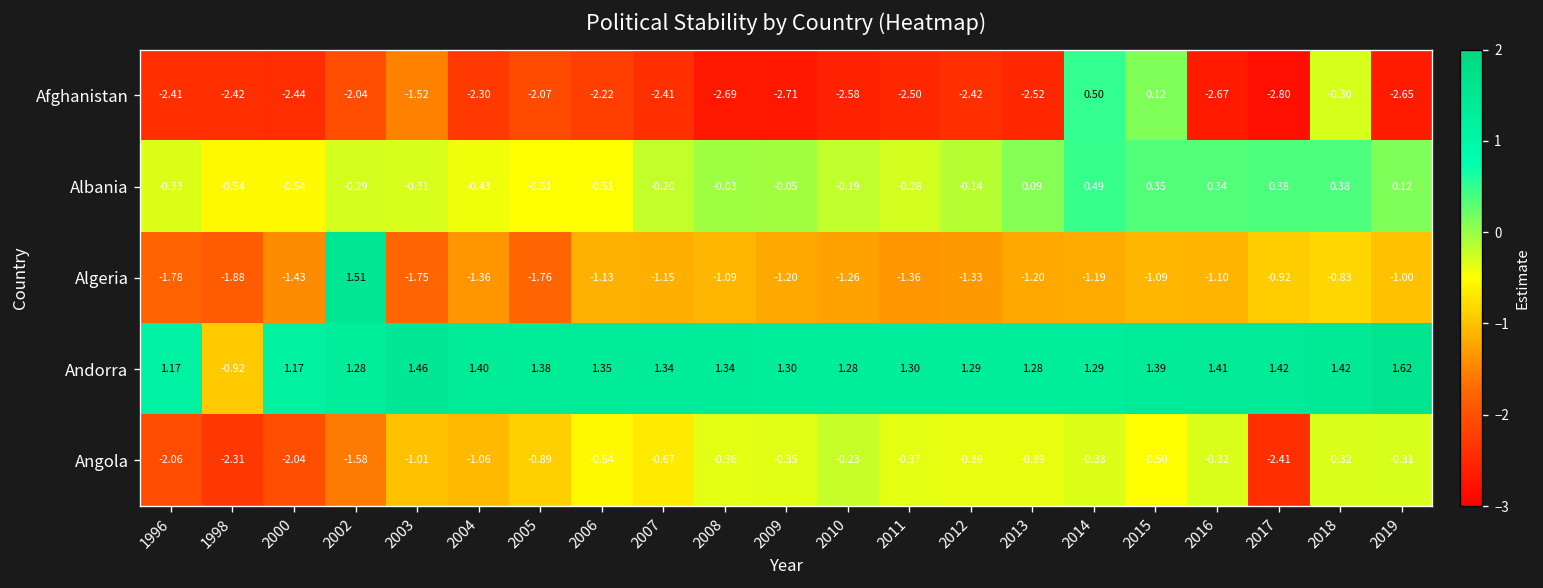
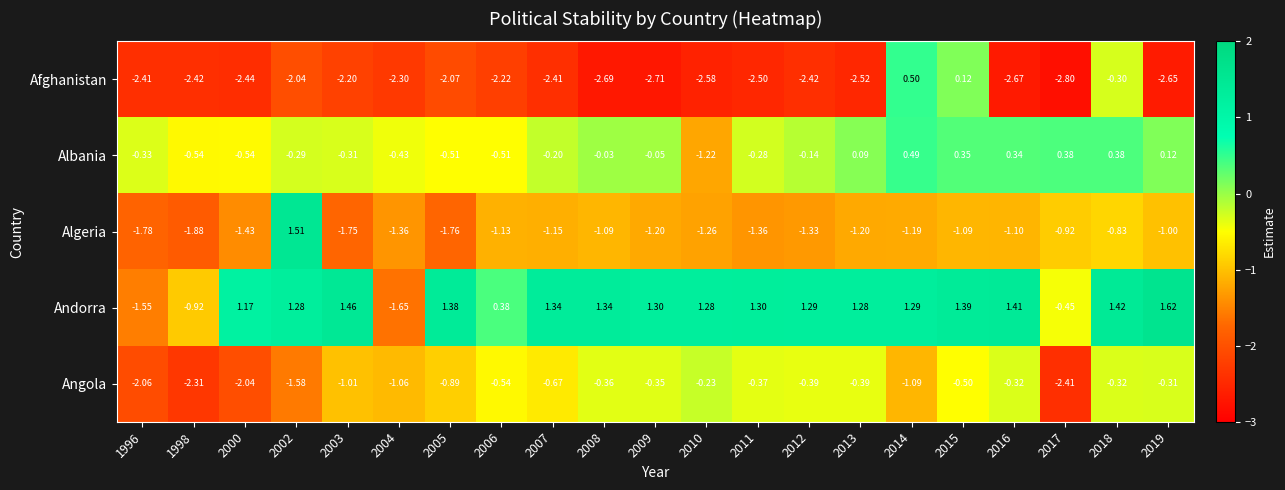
Afghanistan, 2003: -1.52 -> -2.20
Albania, 2010: -0.19 -> -1.22
Andorra, 1996: 1.17 -> -1.55
Andorra, 2004: 1.40 -> -1.65
Andorra, 2006: 1.35 -> 0.38
Andorra, 2017: 1.42 -> -0.45
Angola, 2014: -0.33 -> -1.09
